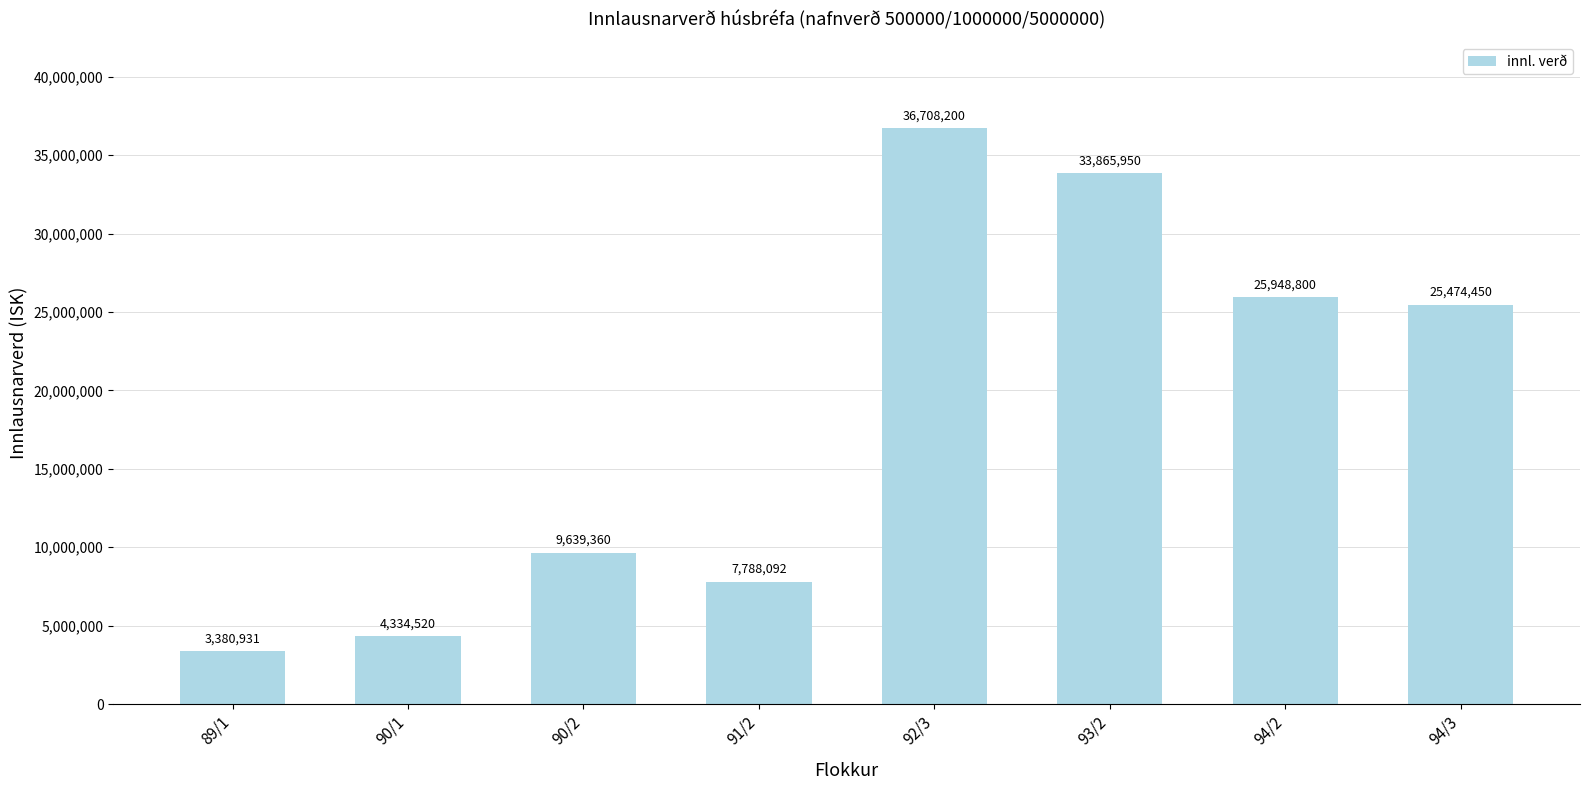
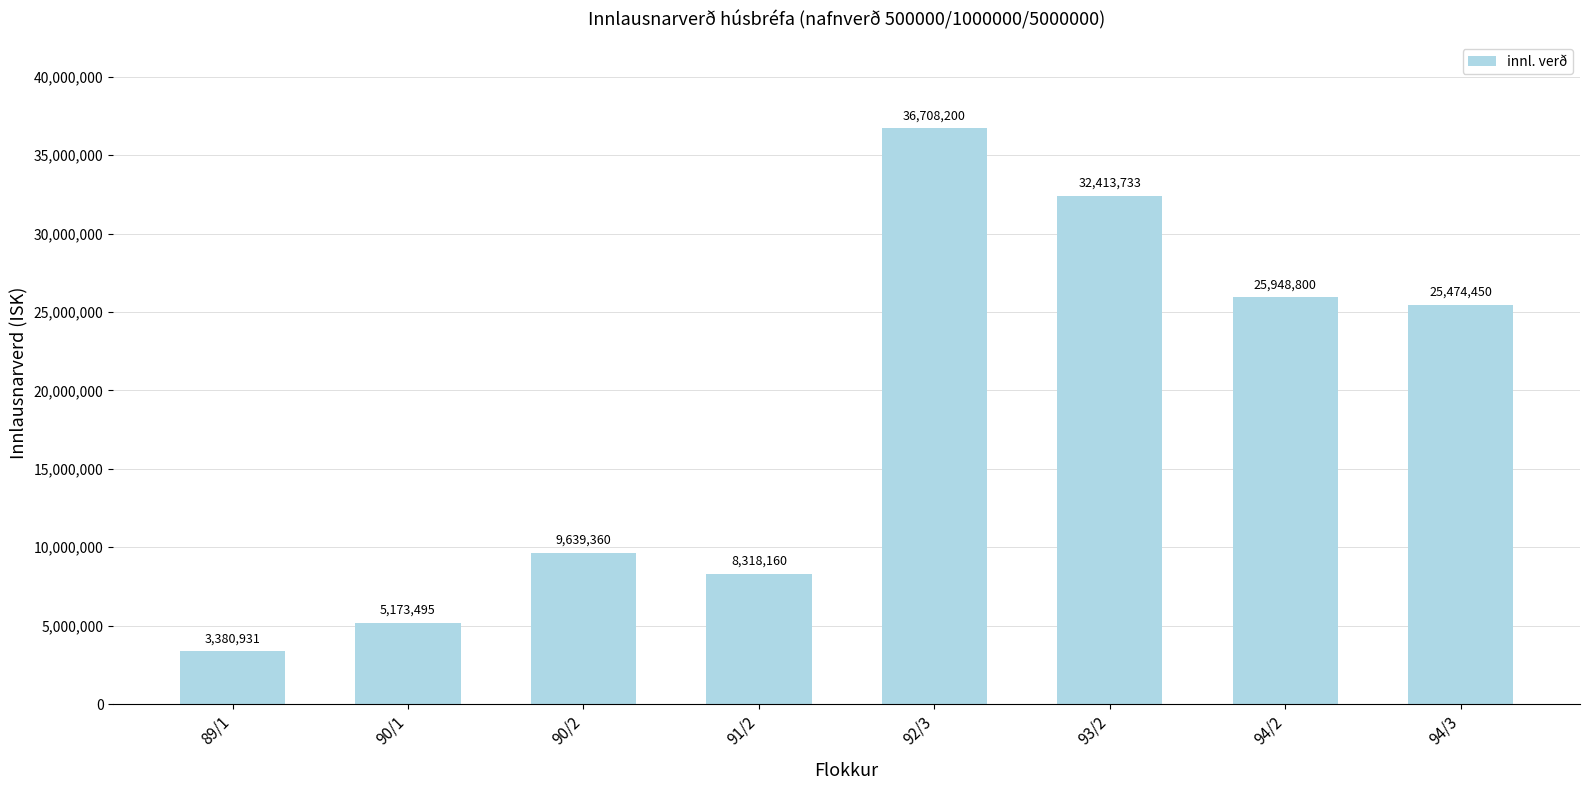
90/1: 4,334,520 -> 5,173,495
91/2: 7,788,092 -> 8,318,160
93/2: 33,865,950 -> 32,413,733
